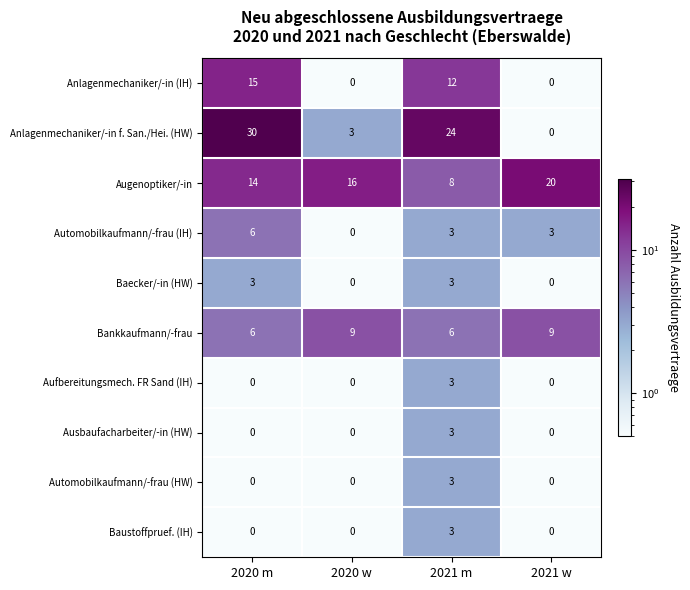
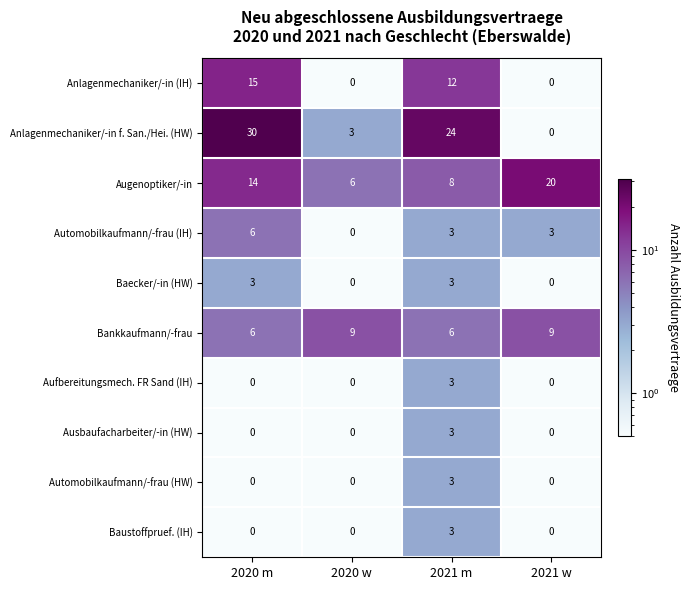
Augenoptiker/-in, 2020 w: 16 -> 6
